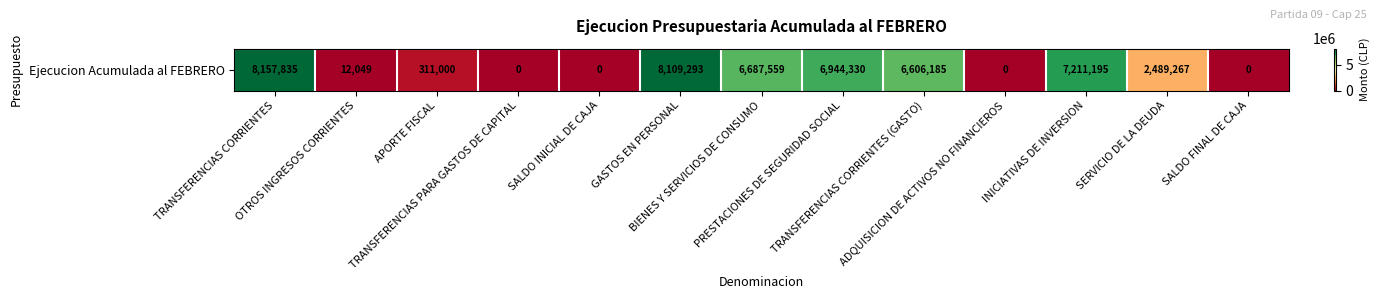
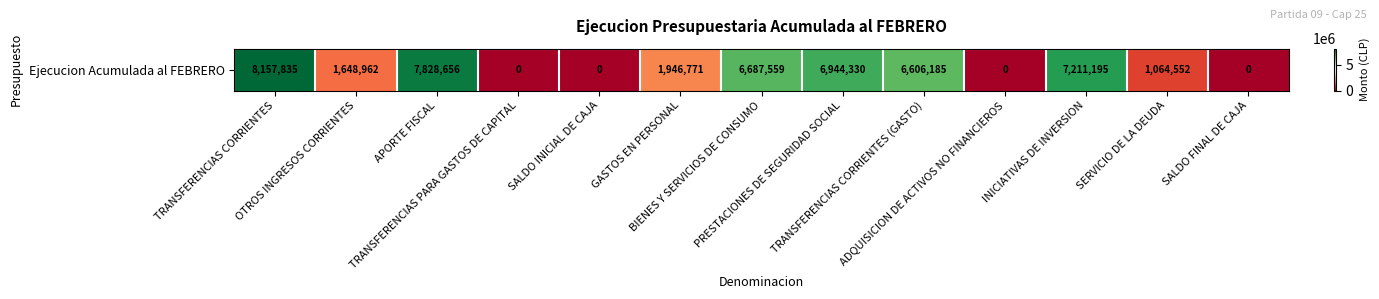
Ejecucion Acumulada al FEBRERO, OTROS INGRESOS CORRIENTES: 12,049 -> 1,648,962
Ejecucion Acumulada al FEBRERO, APORTE FISCAL: 311,000 -> 7,828,656
Ejecucion Acumulada al FEBRERO, GASTOS EN PERSONAL: 8,109,293 -> 1,946,771
Ejecucion Acumulada al FEBRERO, SERVICIO DE LA DEUDA: 2,489,267 -> 1,064,552
